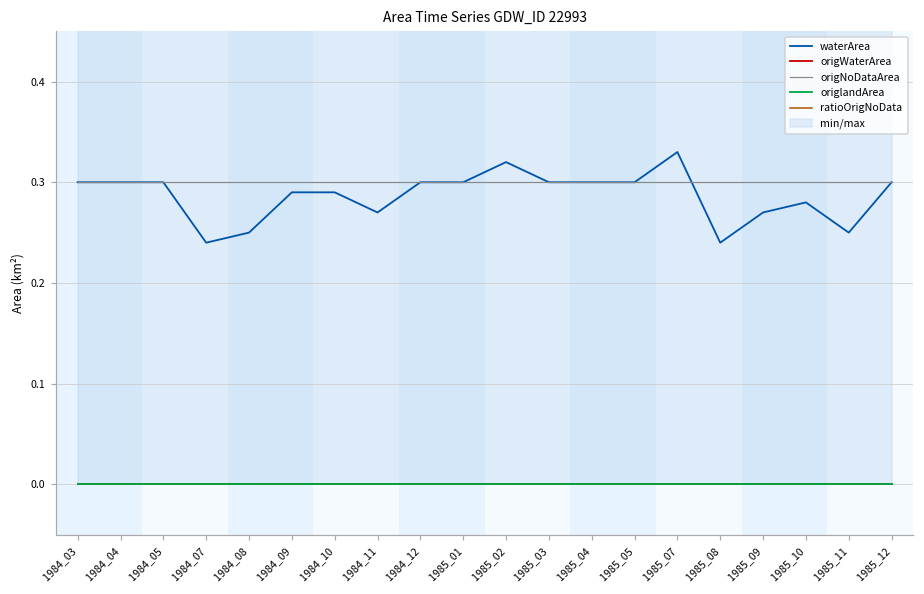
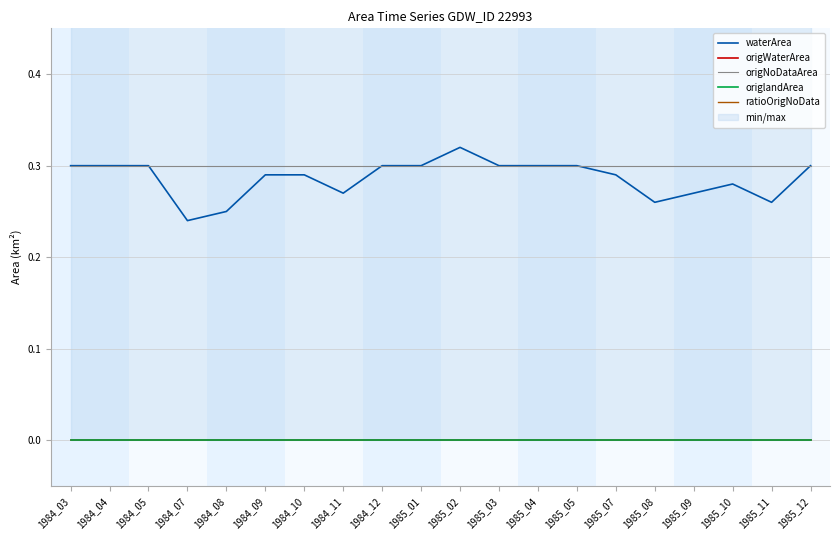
waterArea, 1985_07: 0.33 -> 0.29
waterArea, 1985_08: 0.24 -> 0.26
waterArea, 1985_11: 0.25 -> 0.26
